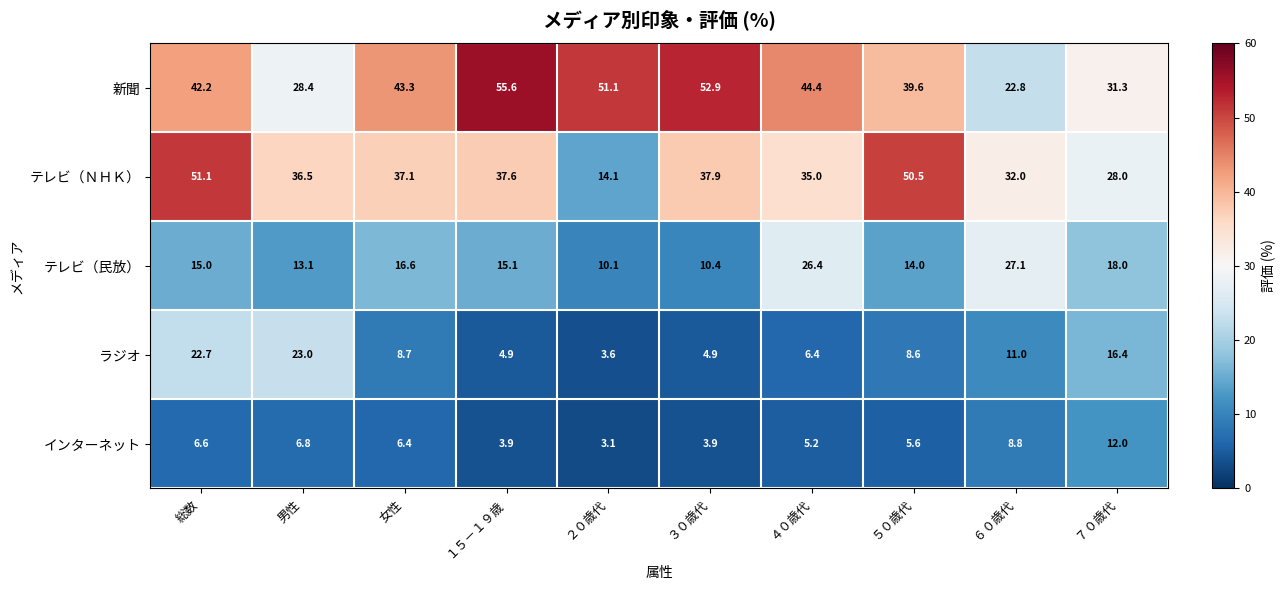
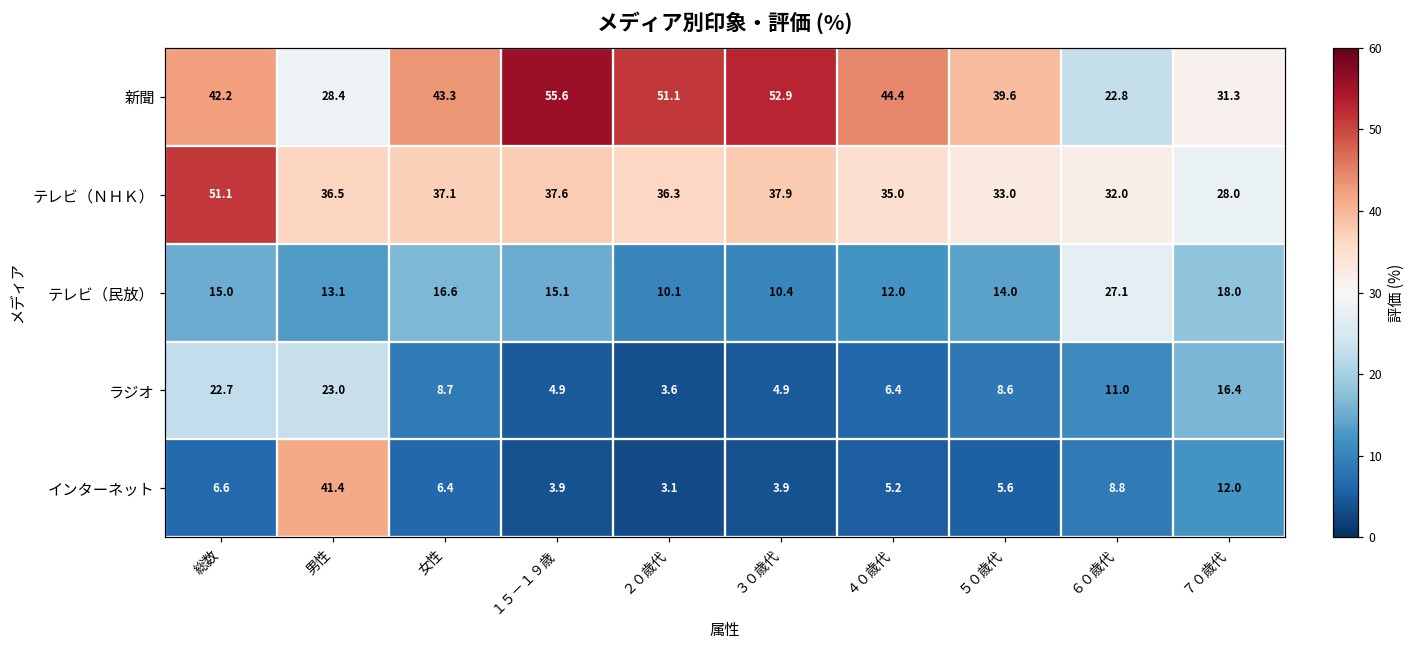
テレビ（ＮＨＫ）, ２０歳代: 14.1 -> 36.3
テレビ（ＮＨＫ）, ５０歳代: 50.5 -> 33.0
テレビ（民放）, ４０歳代: 26.4 -> 12.0
インターネット, 男性: 6.8 -> 41.4
